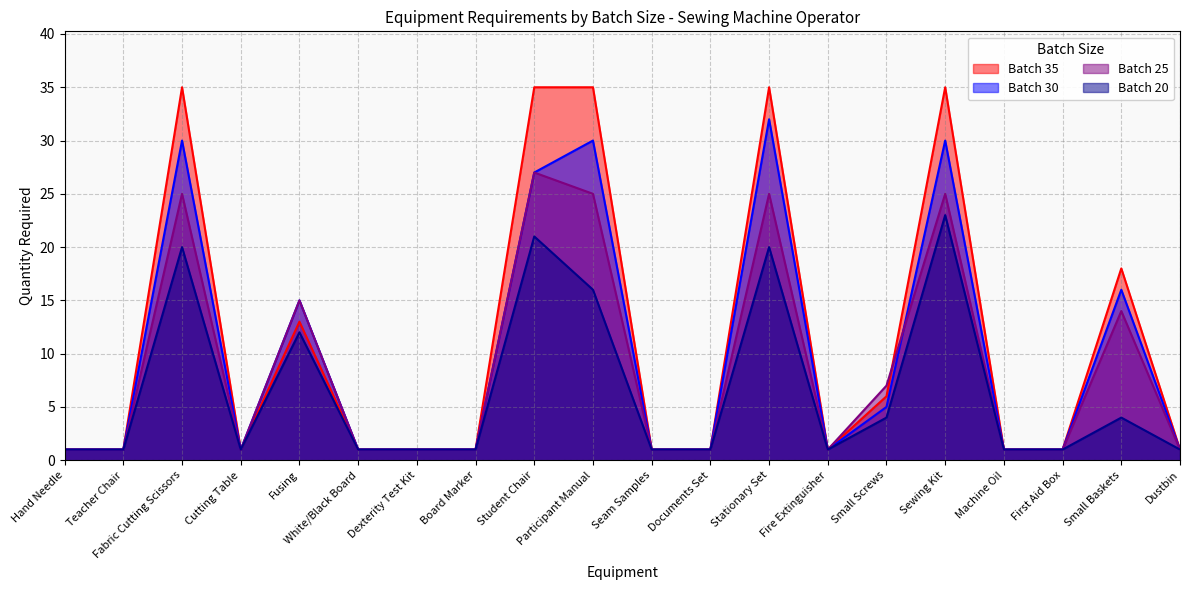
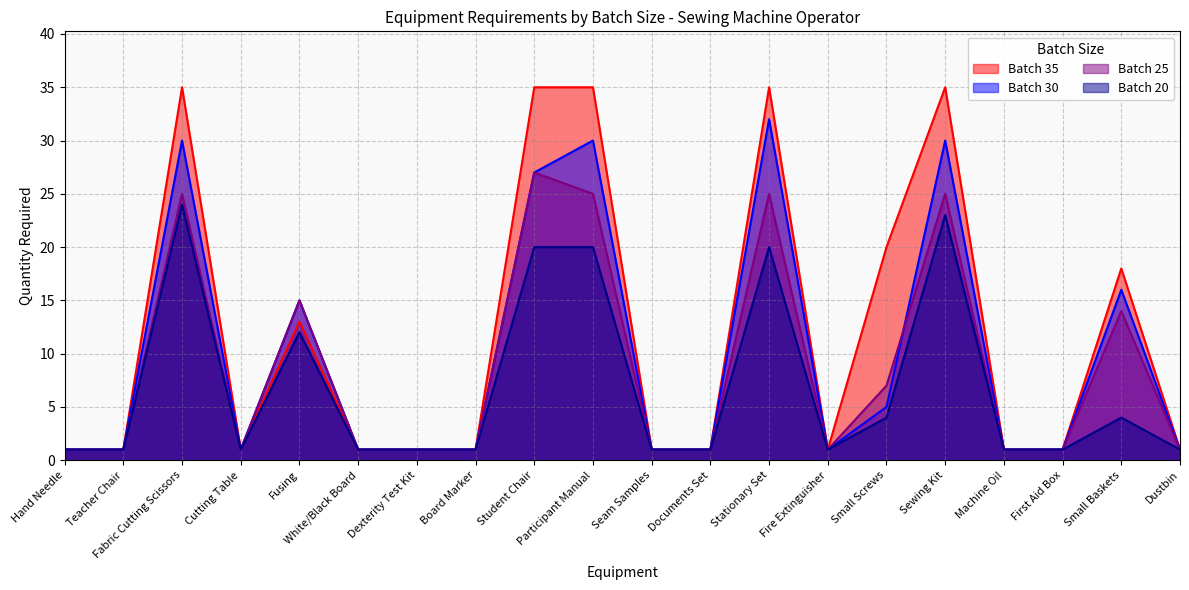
Batch 20, Fabric Cutting Scissors: 20 -> 24
Batch 20, Student Chair: 21 -> 20
Batch 20, Participant Manual: 16 -> 20
Batch 35, Small Screws: 6 -> 20
